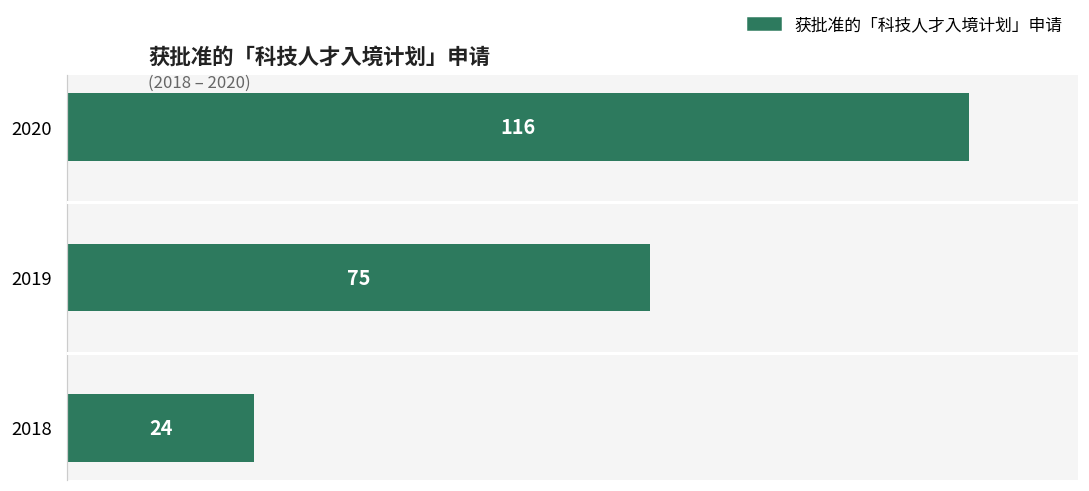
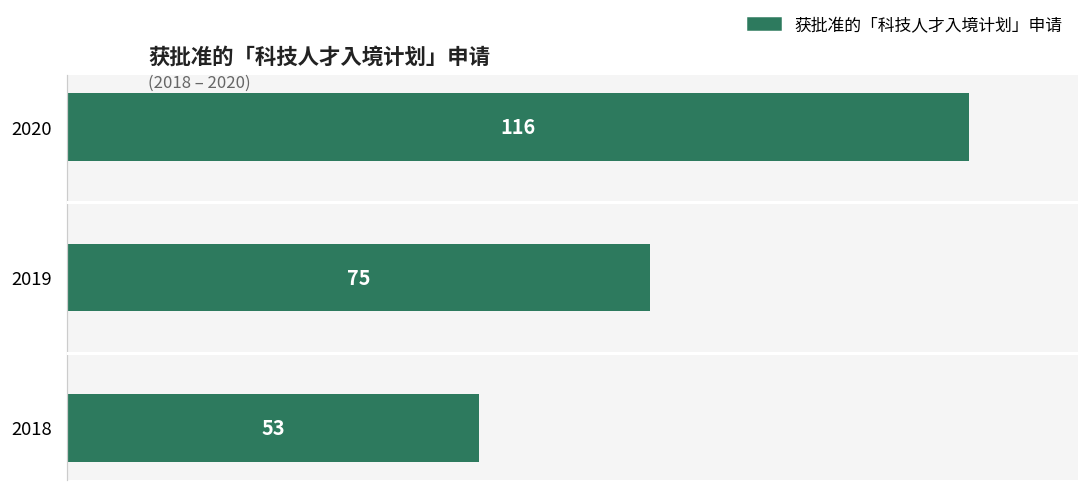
2018: 24 -> 53
